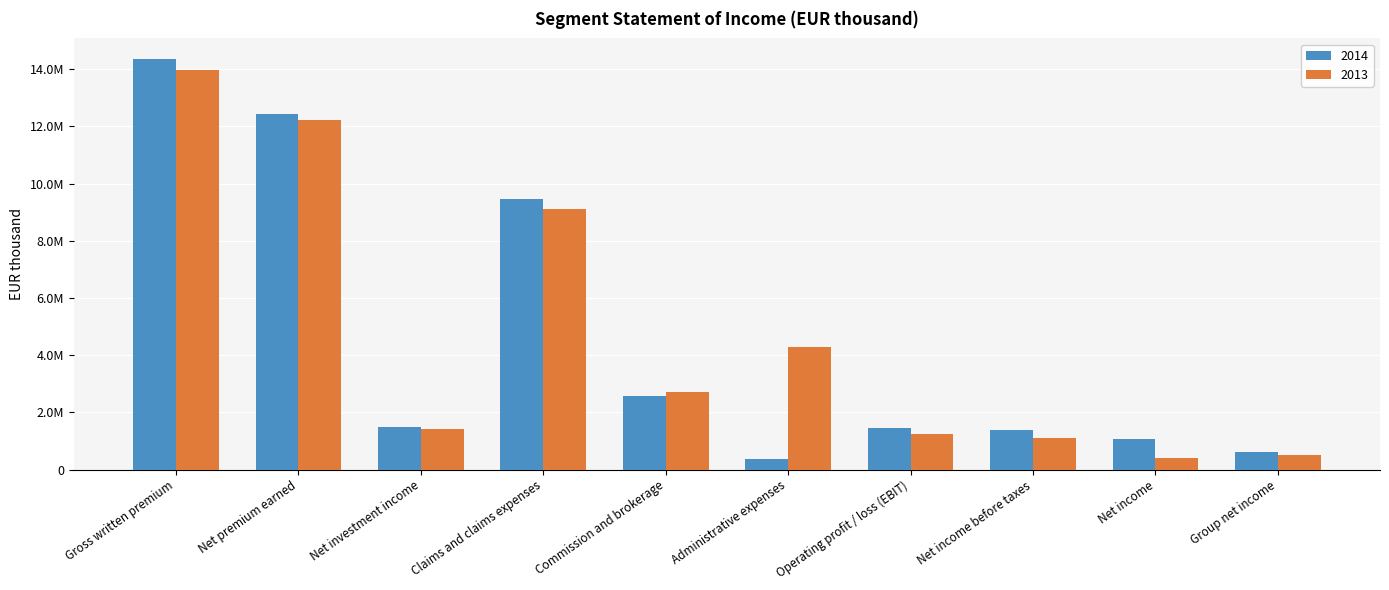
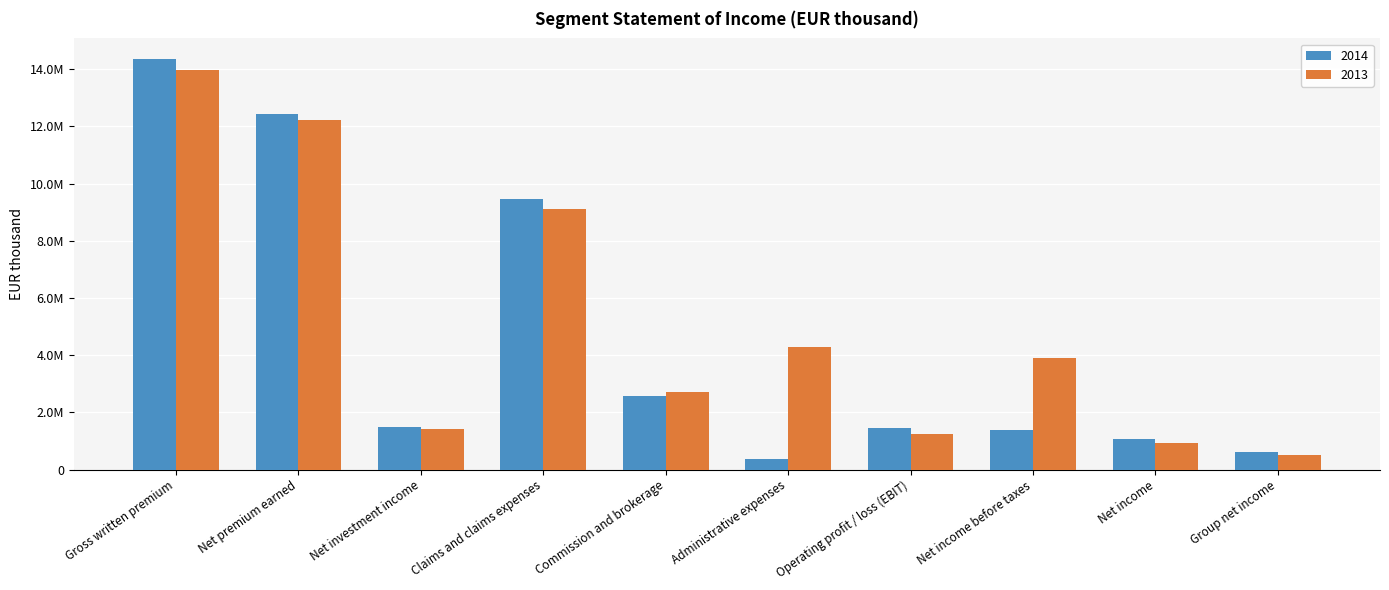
2013, Net income before taxes: 1100000 -> 3900000
2013, Net income: 400000 -> 900000
